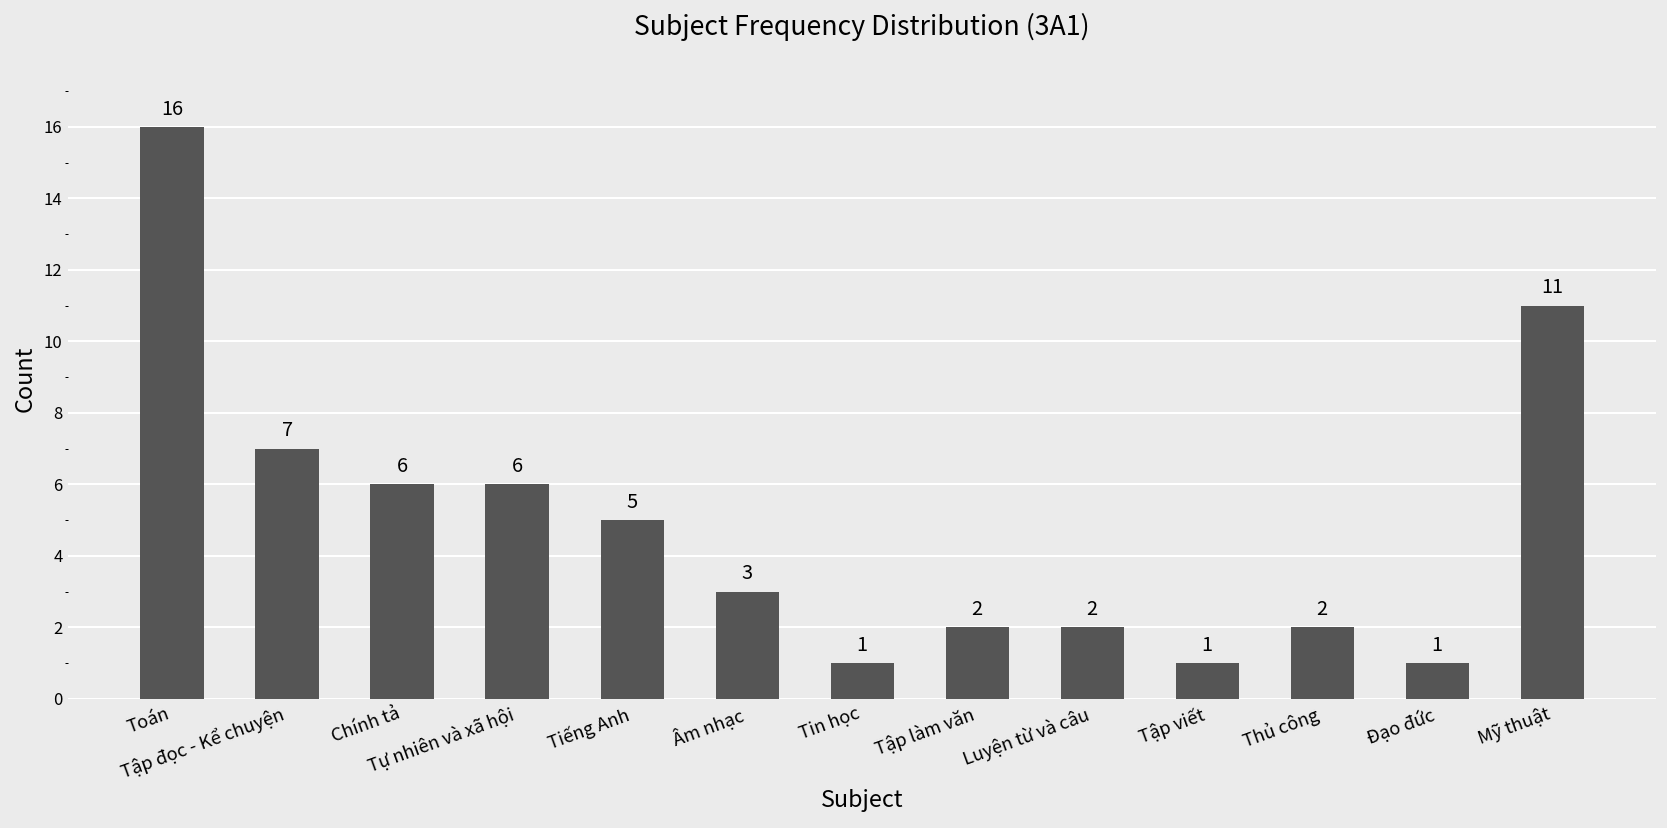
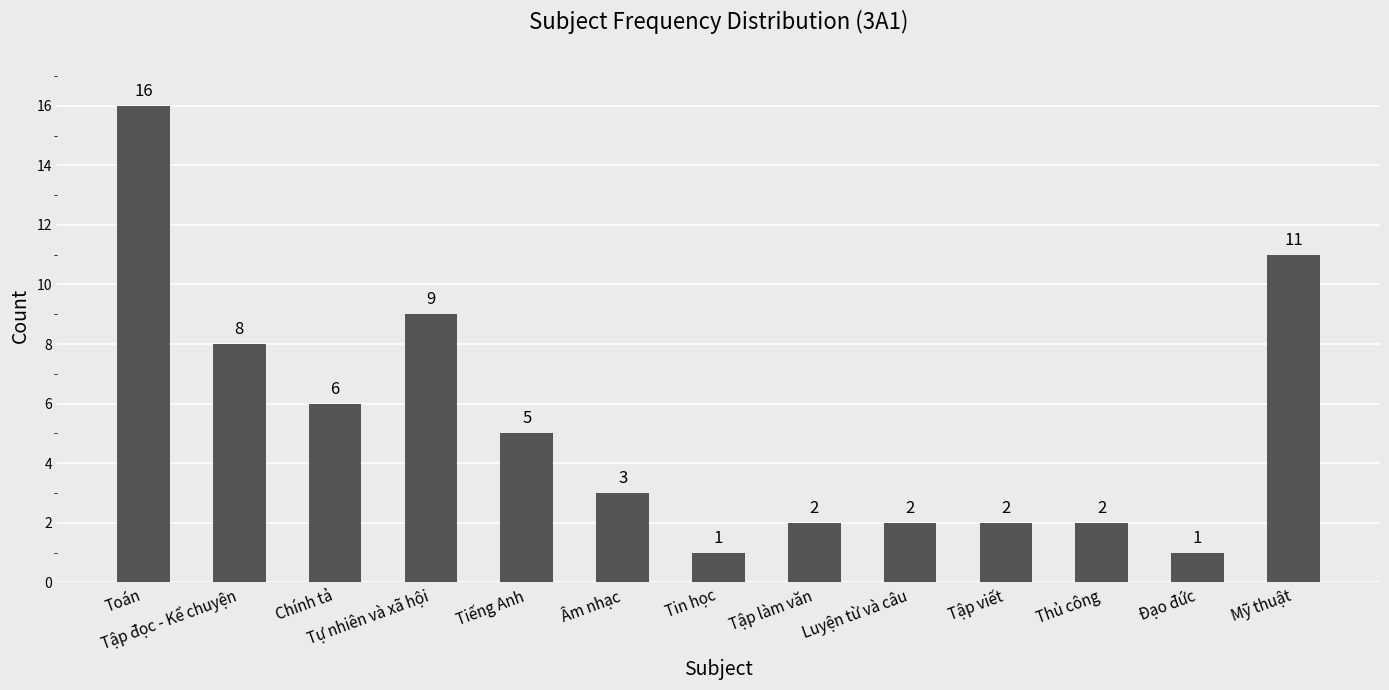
Tập đọc - Kể chuyện: 7 -> 8
Tự nhiên và xã hội: 6 -> 9
Tập viết: 1 -> 2
